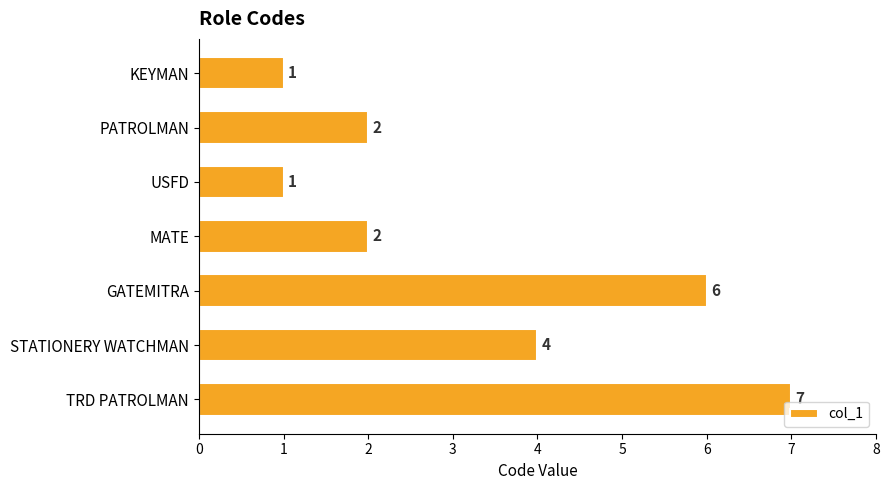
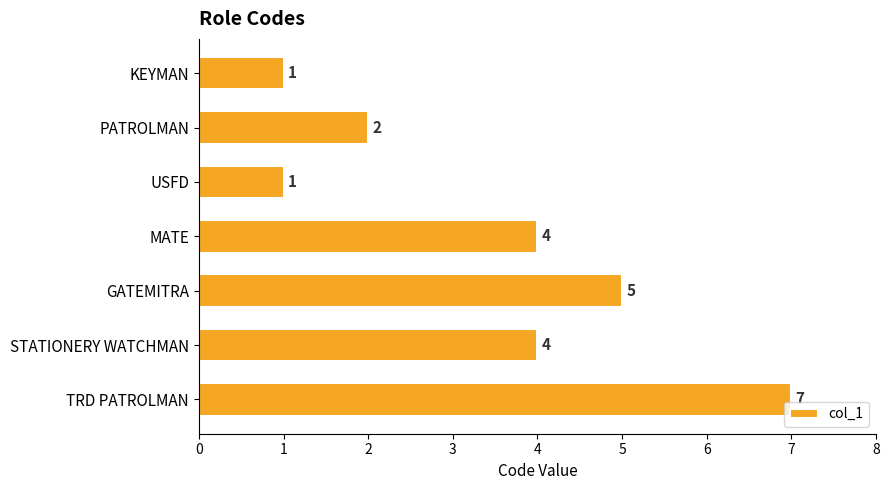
MATE: 2 -> 4
GATEMITRA: 6 -> 5
